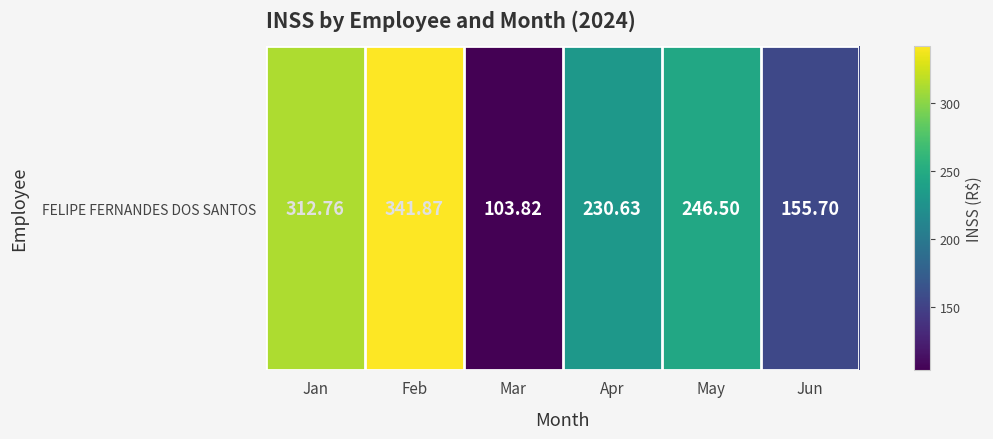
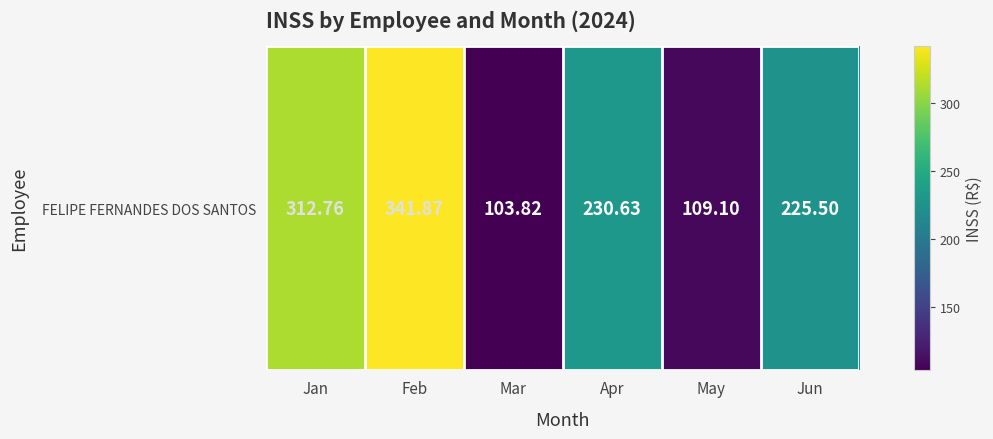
FELIPE FERNANDES DOS SANTOS, May: 246.50 -> 109.10
FELIPE FERNANDES DOS SANTOS, Jun: 155.70 -> 225.50
